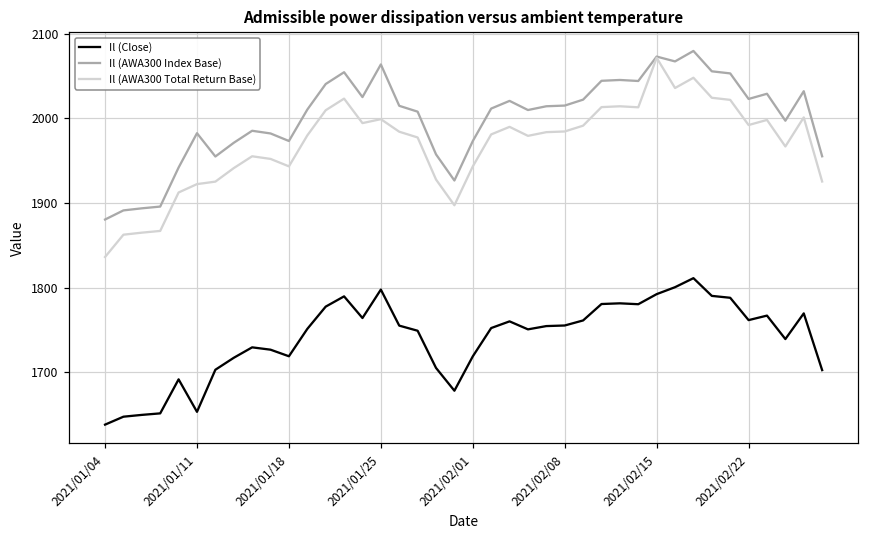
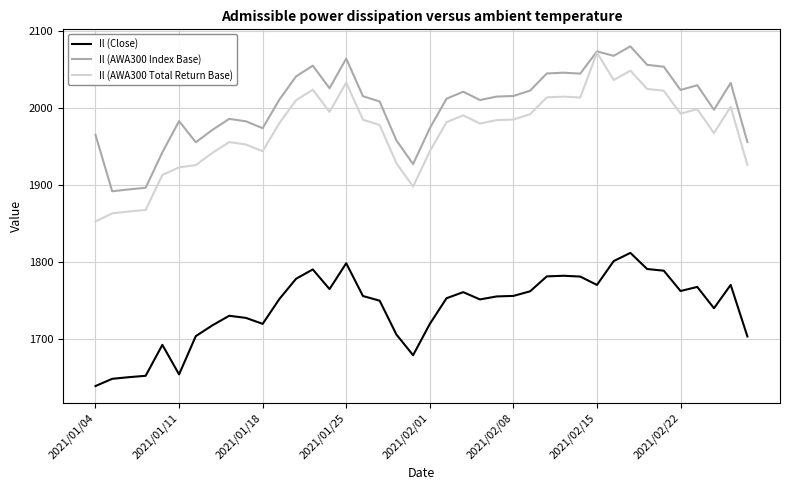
Il (AWA300 Index Base), 2021/01/04: 1880 -> 1960
Il (AWA300 Total Return Base), 2021/01/04: 1840 -> 1850
Il (AWA300 Total Return Base), 2021/01/25: 2000 -> 2030
Il (Close), 2021/02/15: 1790 -> 1770
